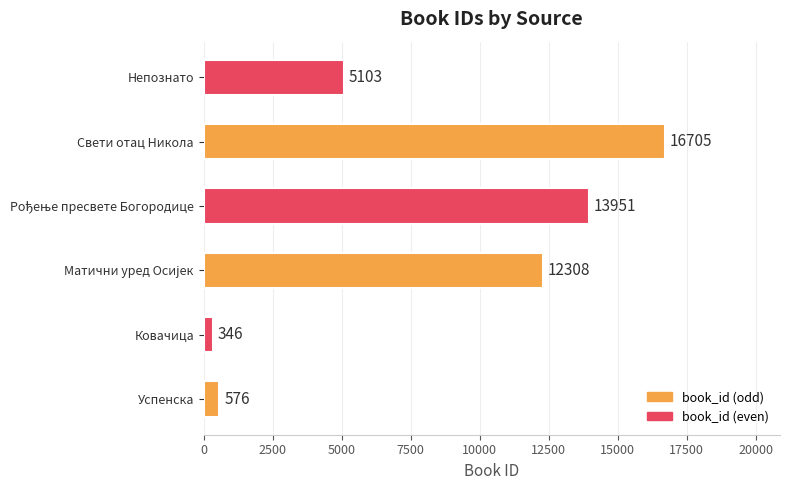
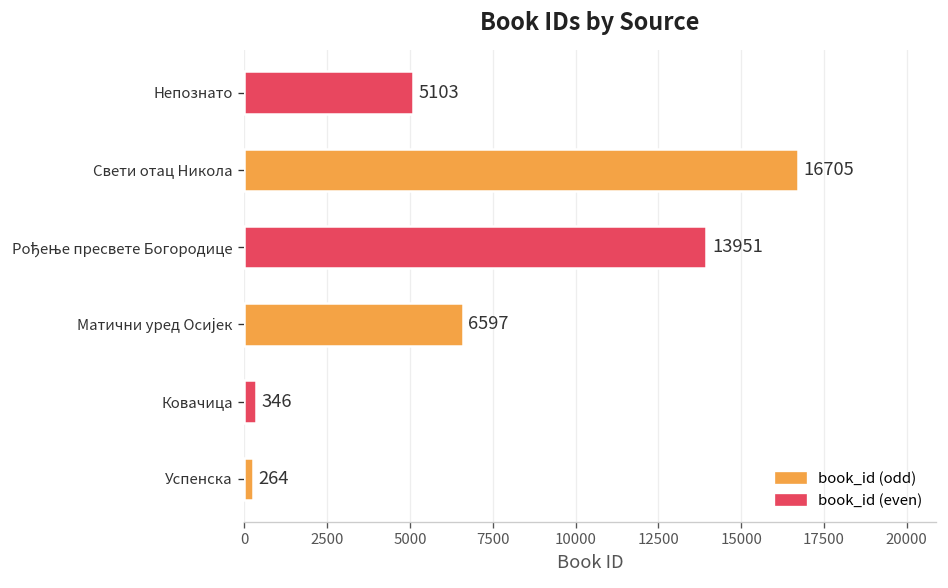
Матични уред Осијек: 12308 -> 6597
Успенска: 576 -> 264
